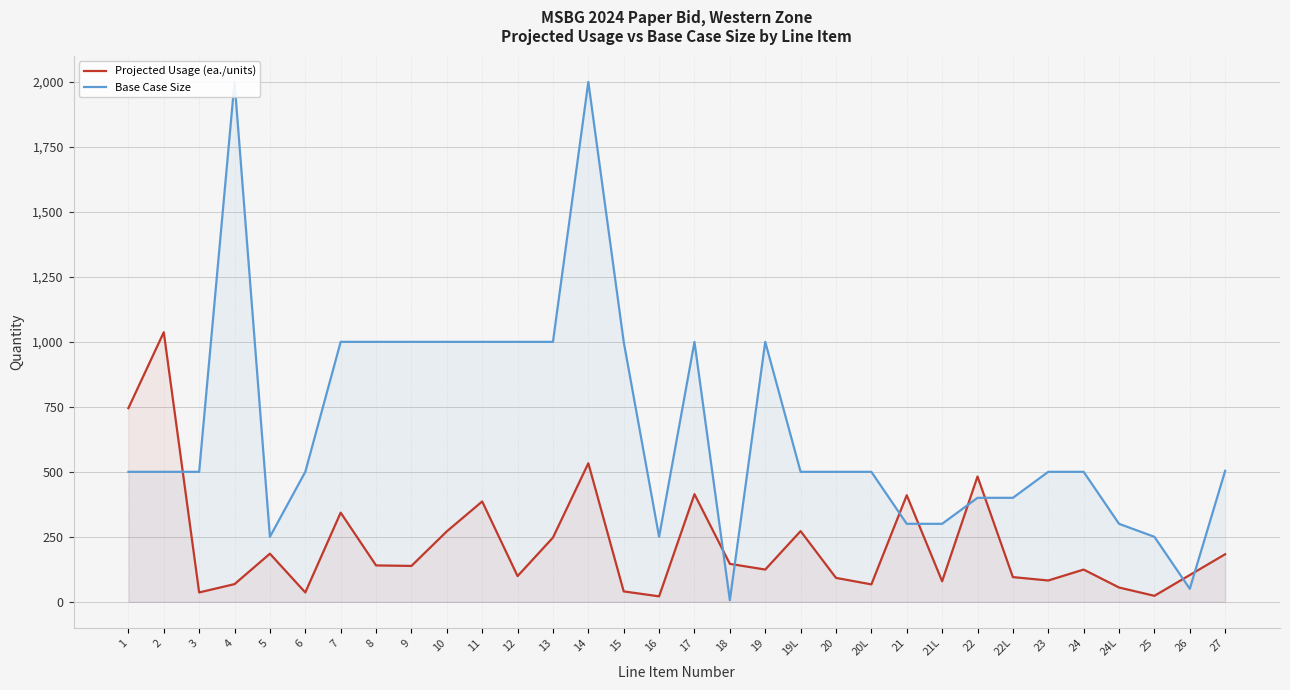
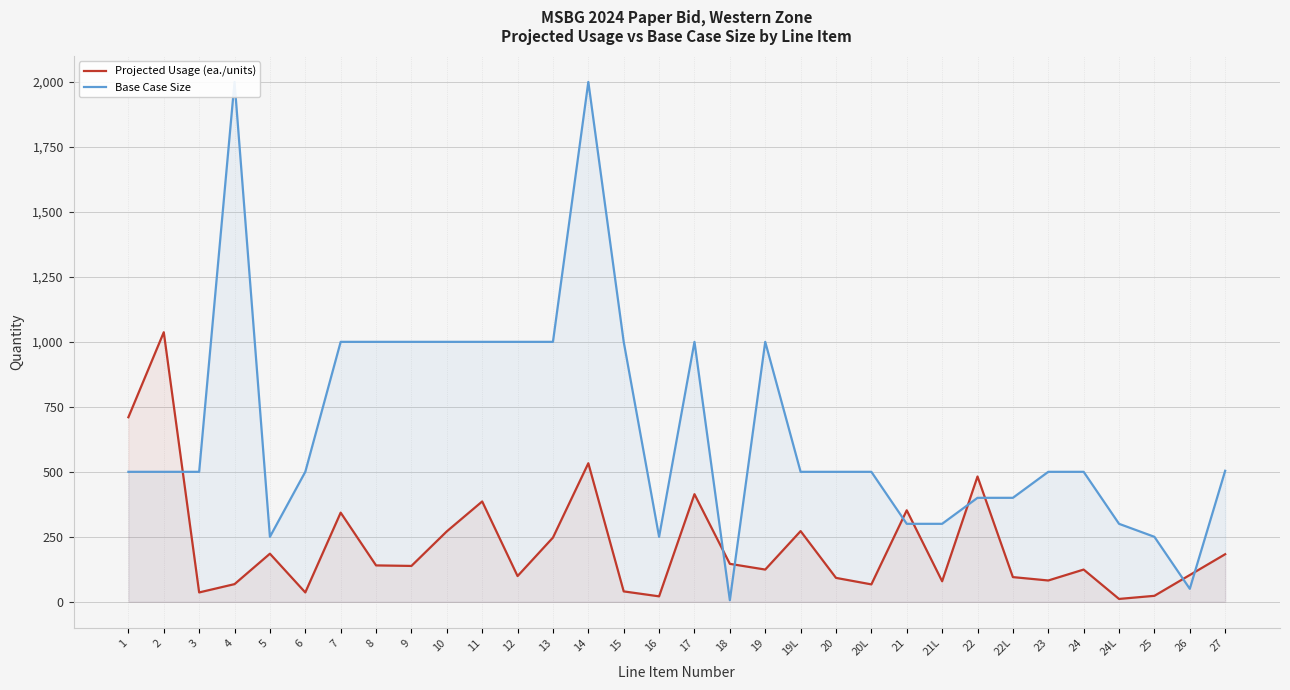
Projected Usage (ea./units), 1: 750 -> 710
Projected Usage (ea./units), 21: 410 -> 350
Projected Usage (ea./units), 24L: 60 -> 10
